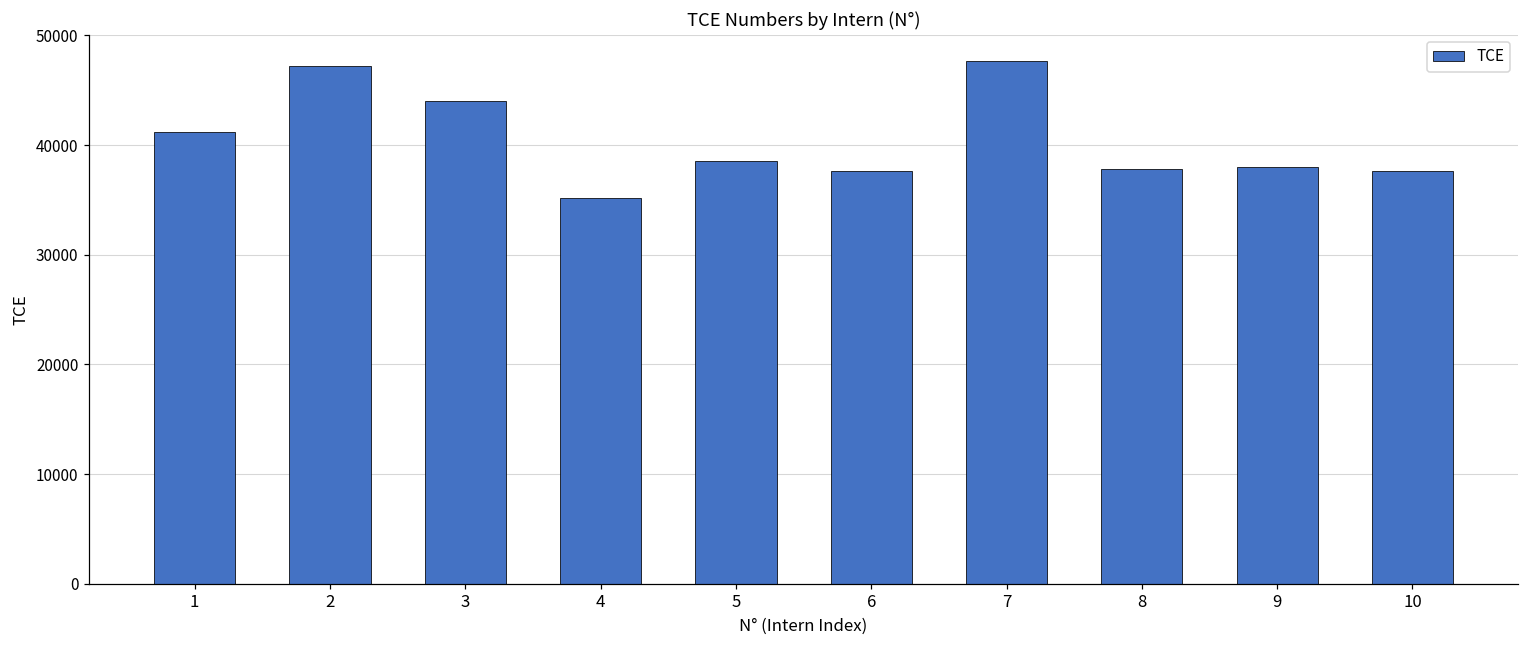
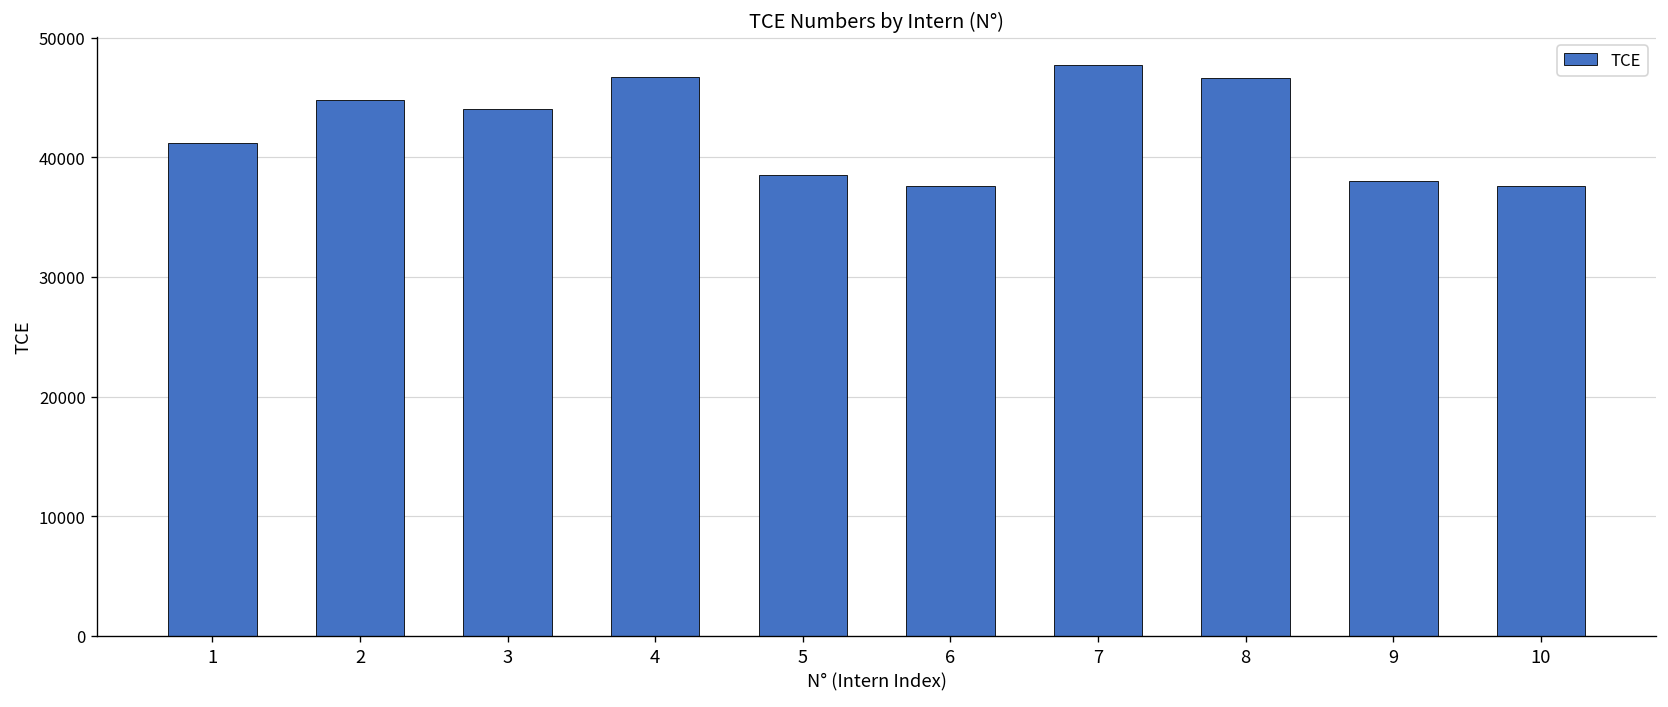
2: 47000 -> 45000
4: 35000 -> 47000
8: 38000 -> 47000
